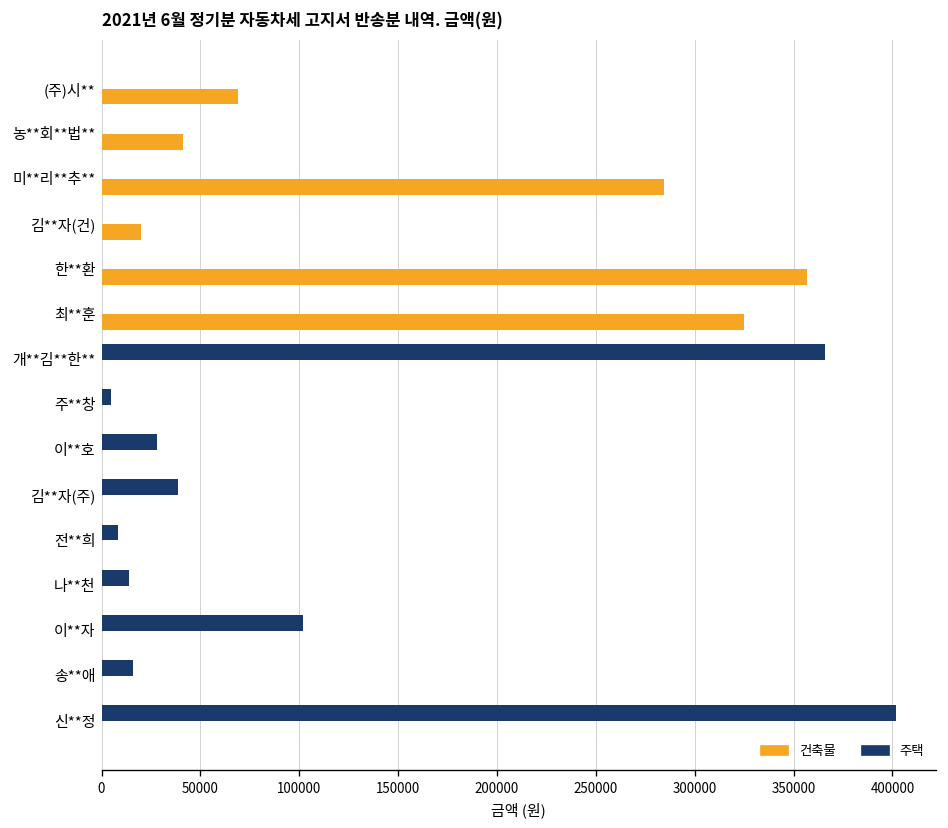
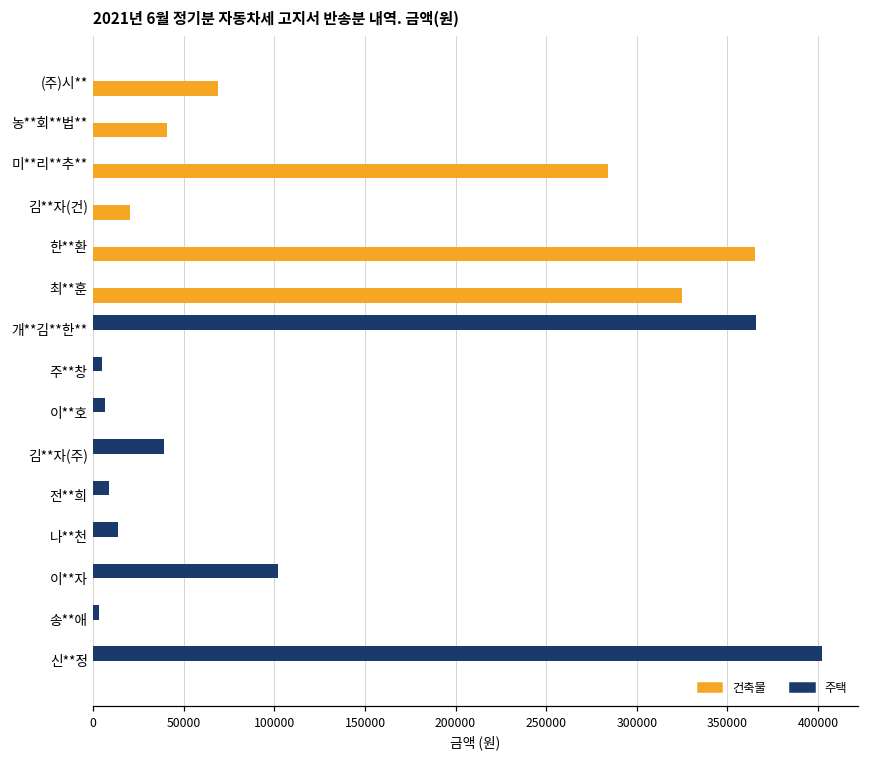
건축물, 한**환: 357000 -> 365000
주택, 이**호: 28000 -> 7000
주택, 송**애: 16000 -> 3000
